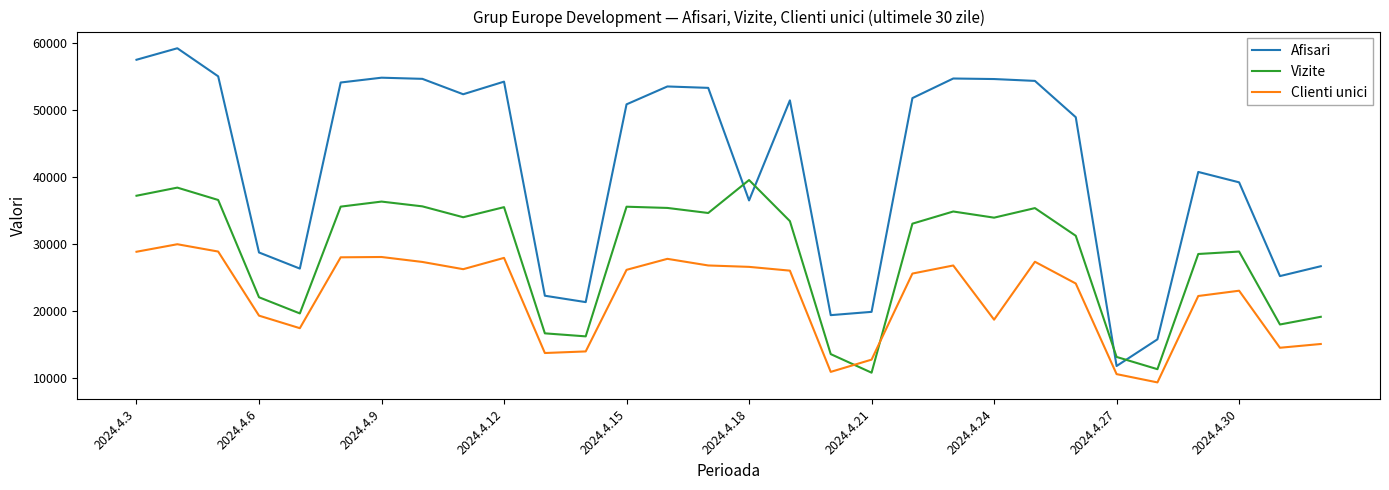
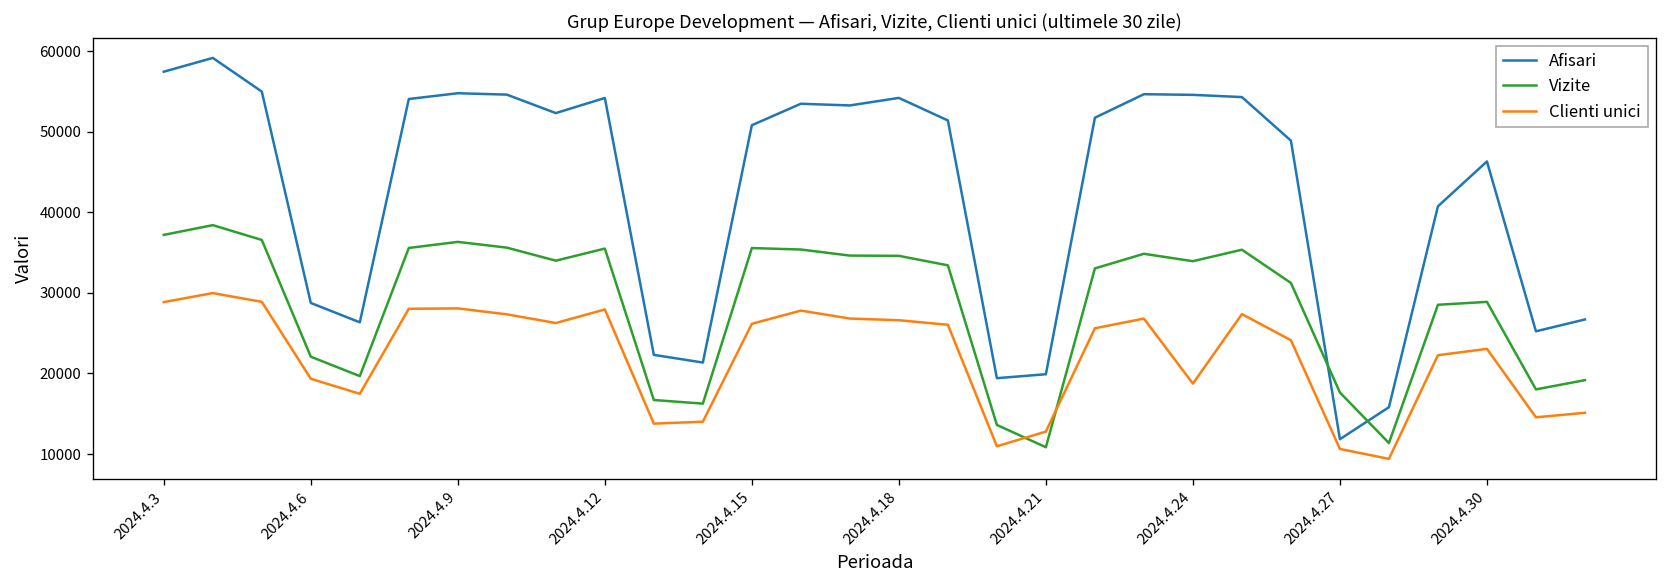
Afisari, 2024.4.18: 37000 -> 54000
Vizite, 2024.4.18: 40000 -> 35000
Vizite, 2024.4.27: 13000 -> 18000
Afisari, 2024.4.30: 39000 -> 46000
